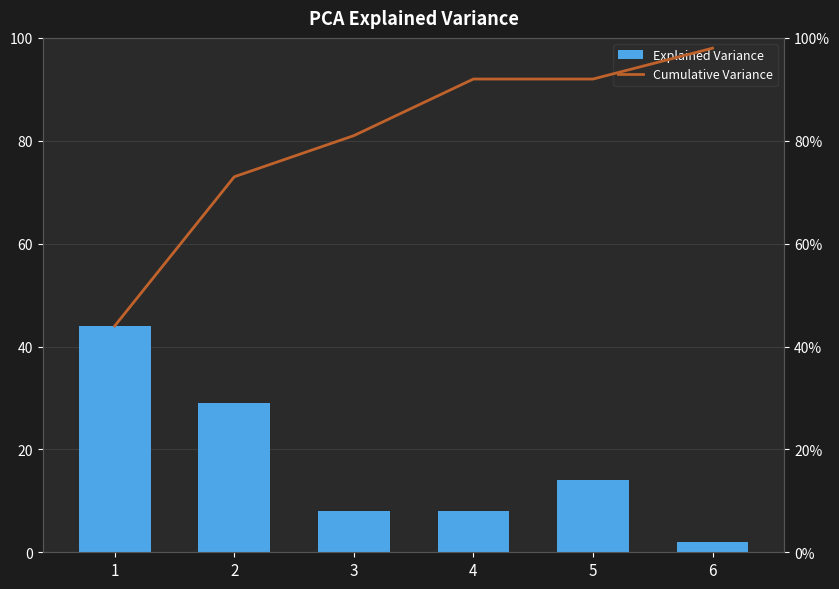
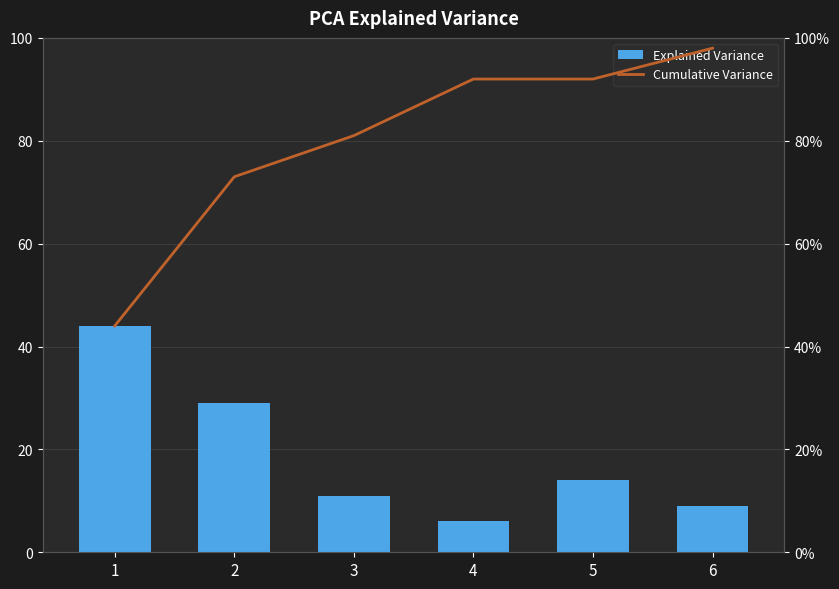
Explained Variance, 3: 8 -> 11
Explained Variance, 4: 8 -> 6
Explained Variance, 6: 2 -> 9
